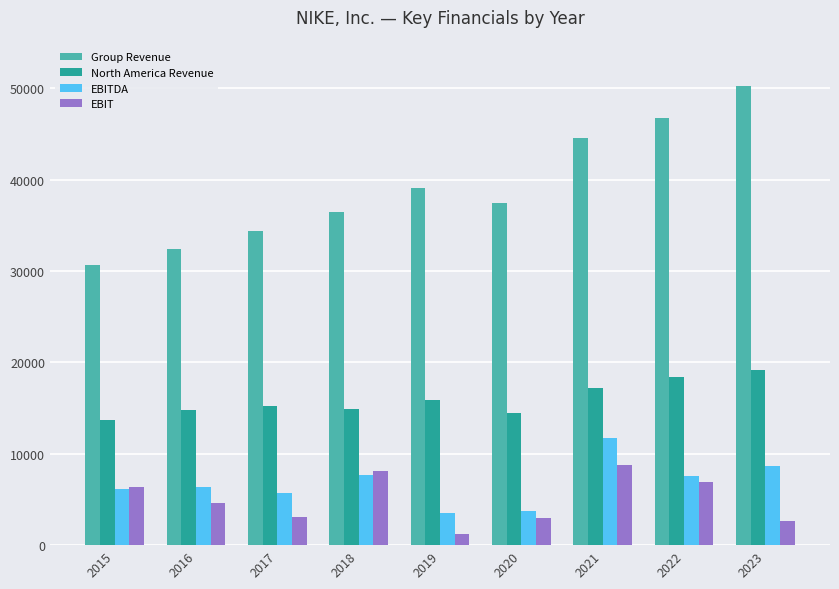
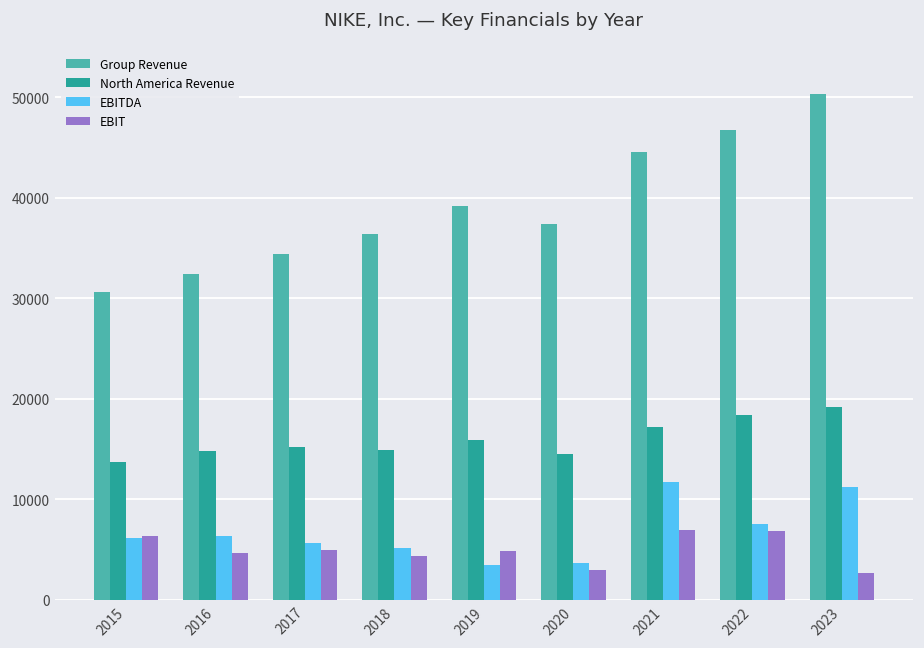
EBIT, 2017: 3000 -> 5000
EBITDA, 2018: 8000 -> 5000
EBIT, 2018: 8000 -> 4000
EBIT, 2019: 1000 -> 5000
EBIT, 2021: 9000 -> 7000
EBITDA, 2023: 9000 -> 11000
